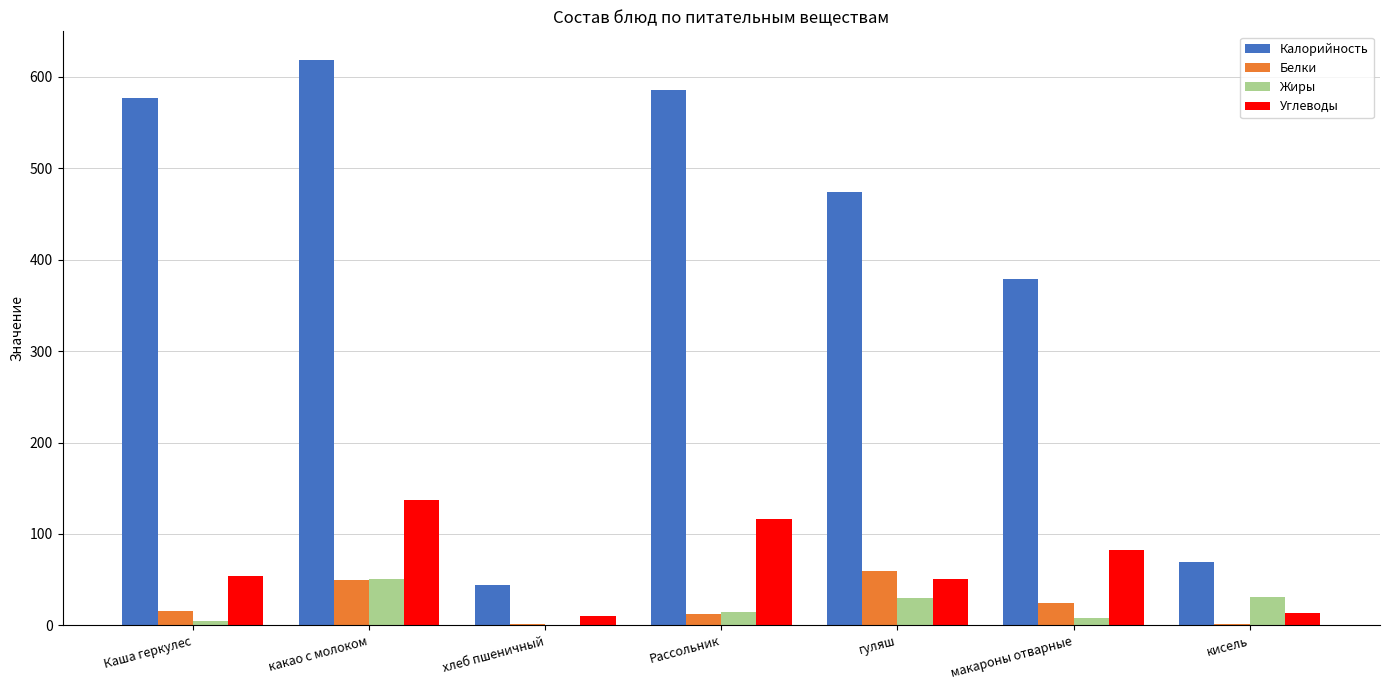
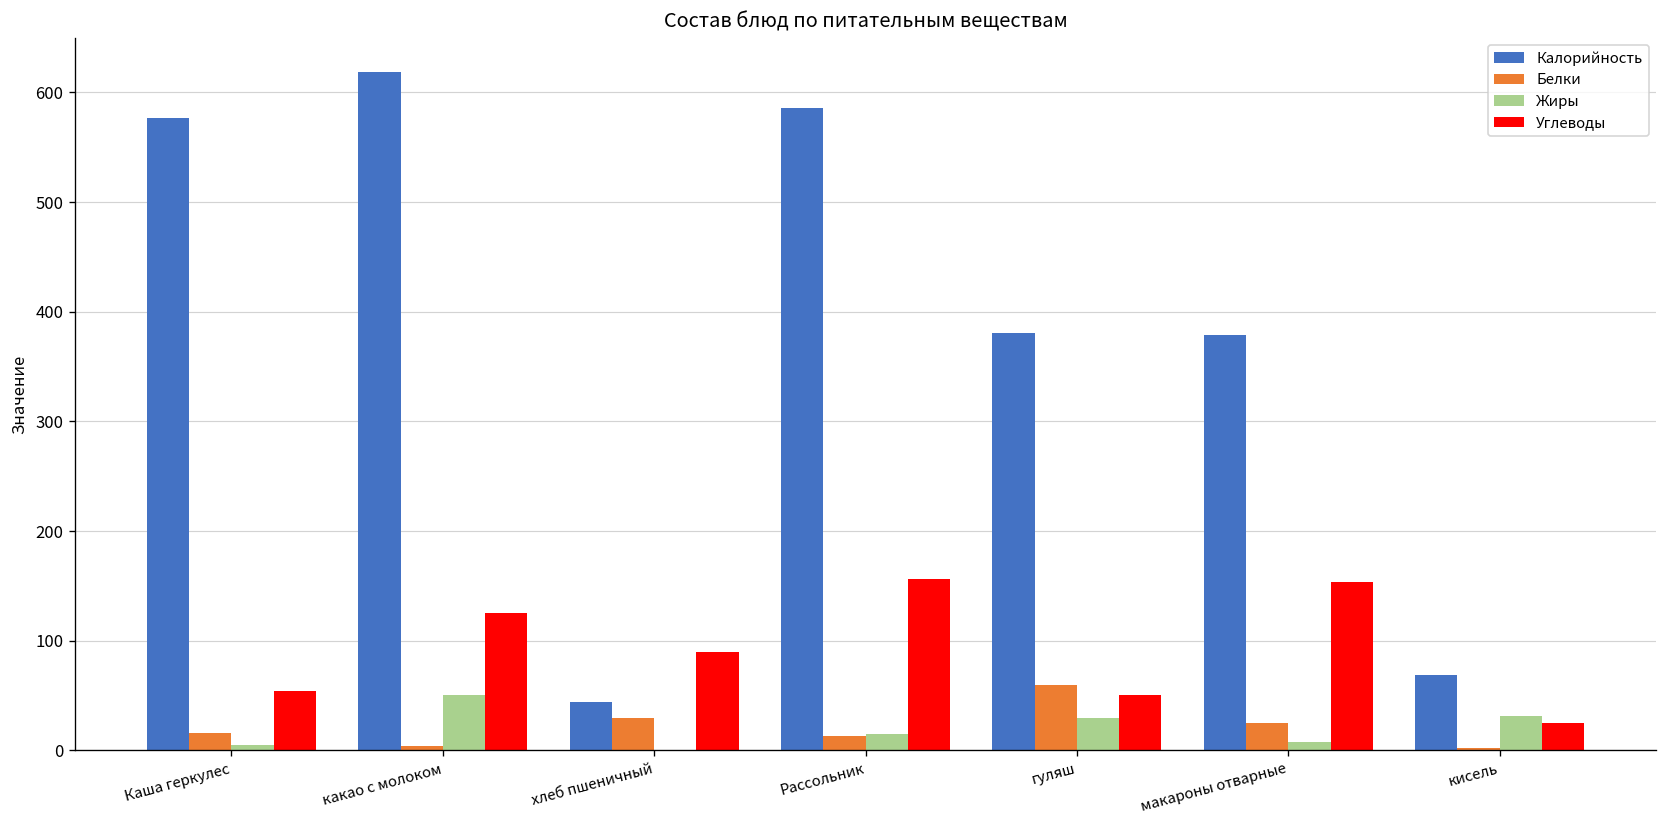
Белки, какао с молоком: 50 -> 0
Углеводы, какао с молоком: 140 -> 130
Белки, хлеб пшеничный: 0 -> 30
Углеводы, хлеб пшеничный: 10 -> 90
Углеводы, Рассольник: 120 -> 160
Калорийность, гуляш: 470 -> 380
Углеводы, макароны отварные: 80 -> 150
Углеводы, кисель: 10 -> 30
